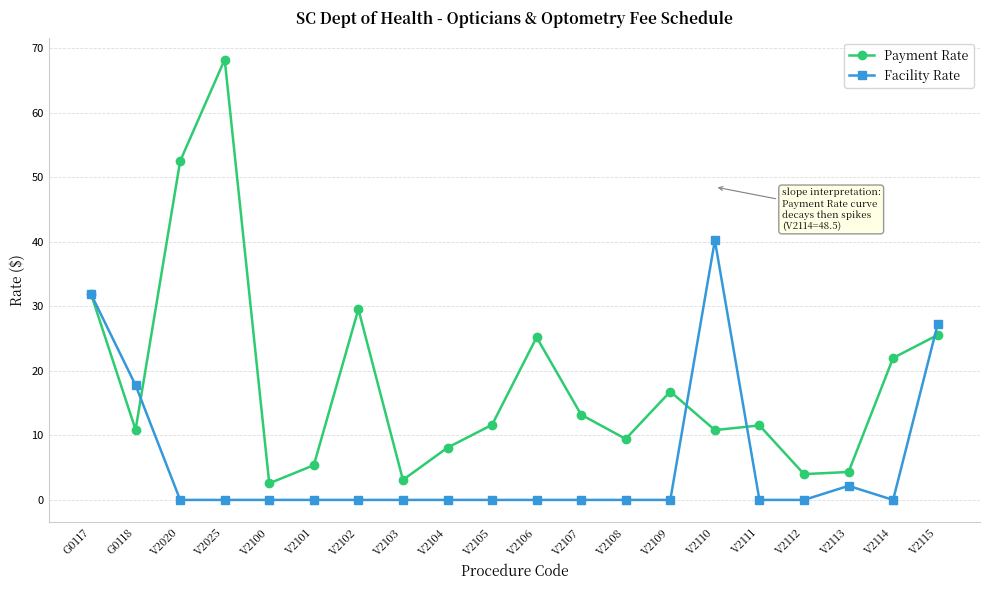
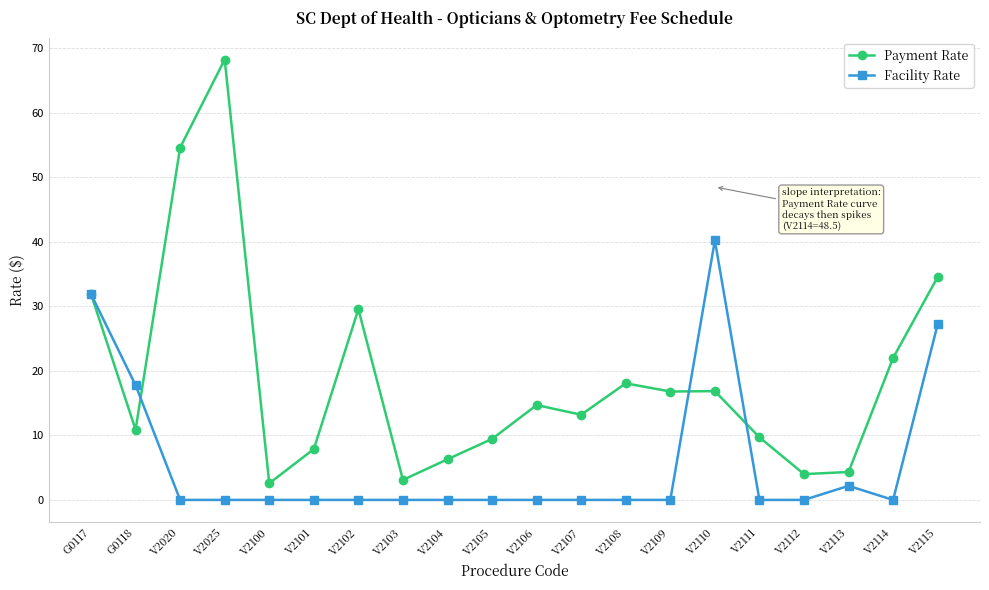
Payment Rate, V2020: 53 -> 55
Payment Rate, V2101: 5 -> 8
Payment Rate, V2104: 8 -> 6
Payment Rate, V2105: 12 -> 9
Payment Rate, V2106: 25 -> 15
Payment Rate, V2108: 9 -> 18
Payment Rate, V2110: 11 -> 17
Payment Rate, V2111: 12 -> 10
Payment Rate, V2115: 26 -> 35
